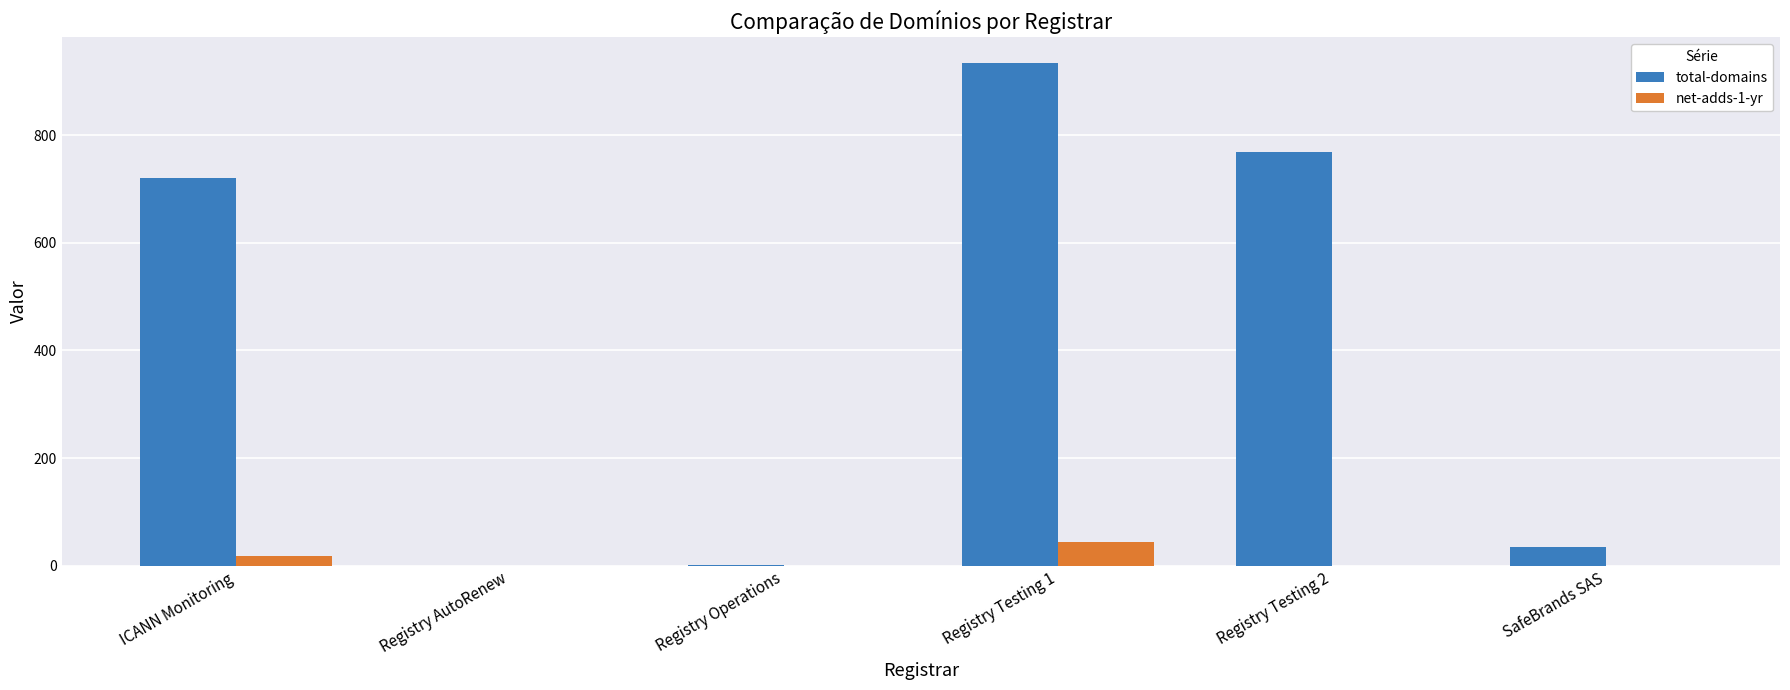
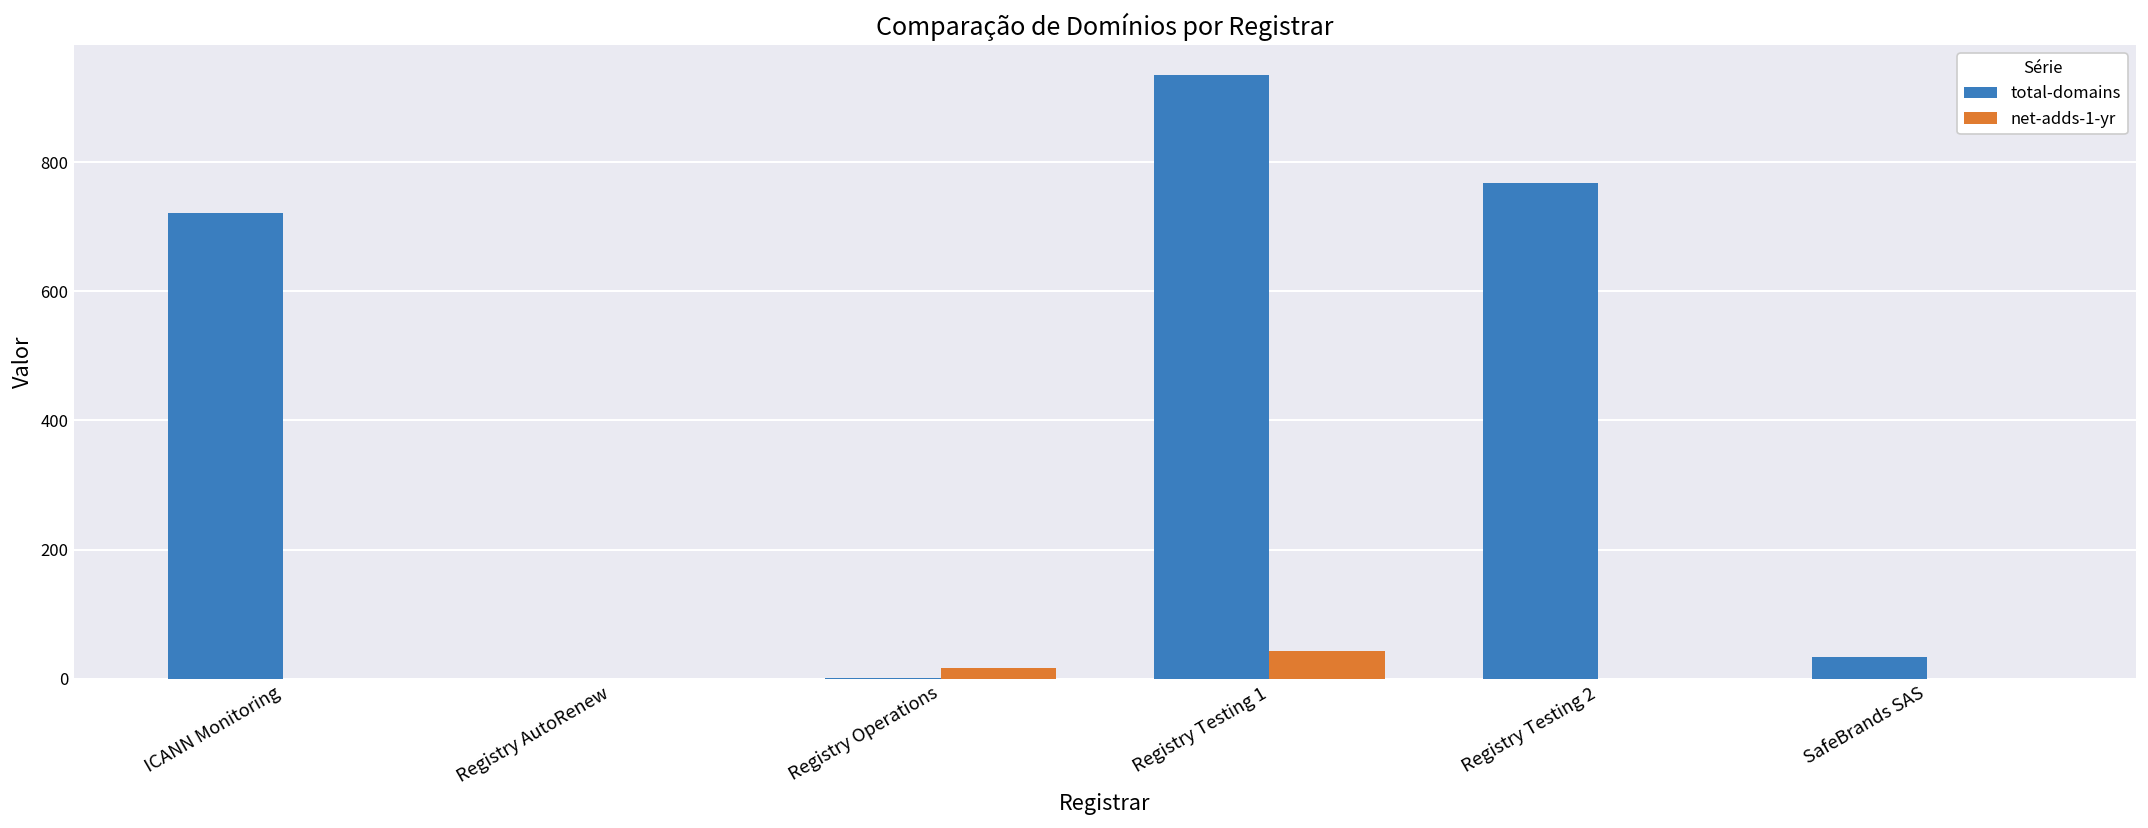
net-adds-1-yr, ICANN Monitoring: 20 -> 0
net-adds-1-yr, Registry Operations: 0 -> 20
